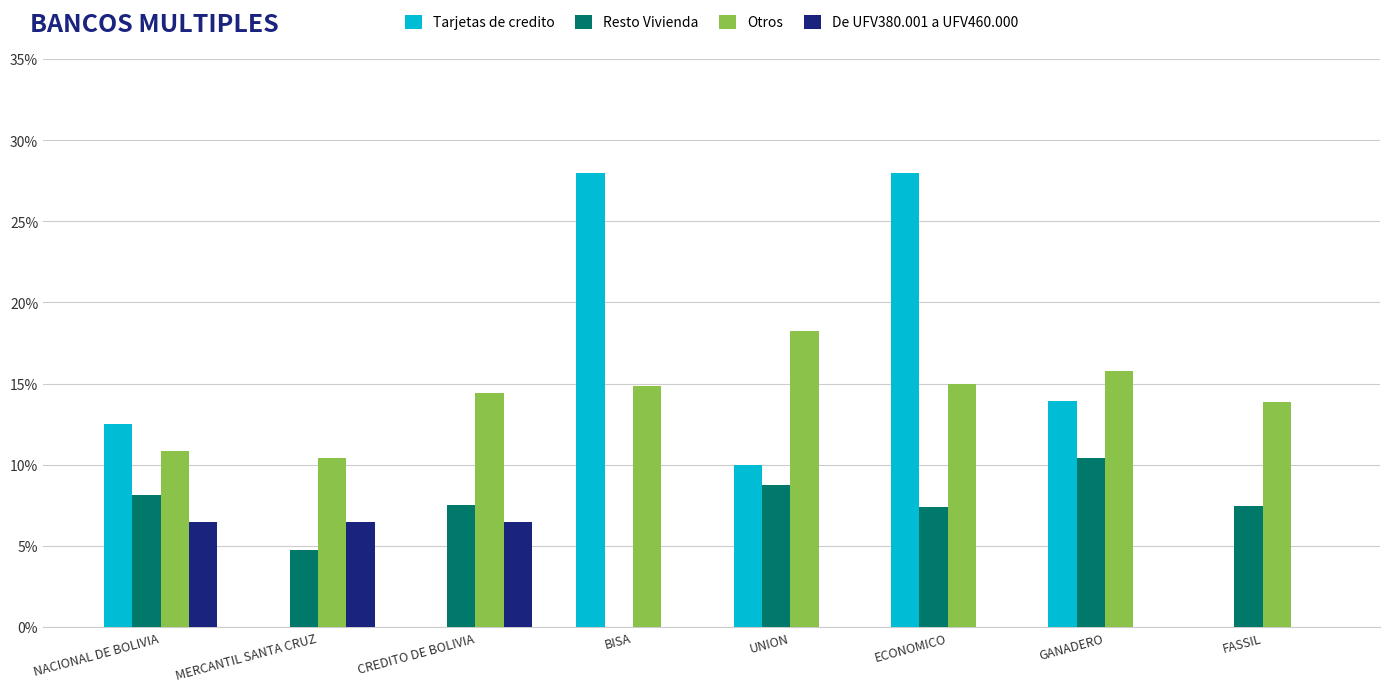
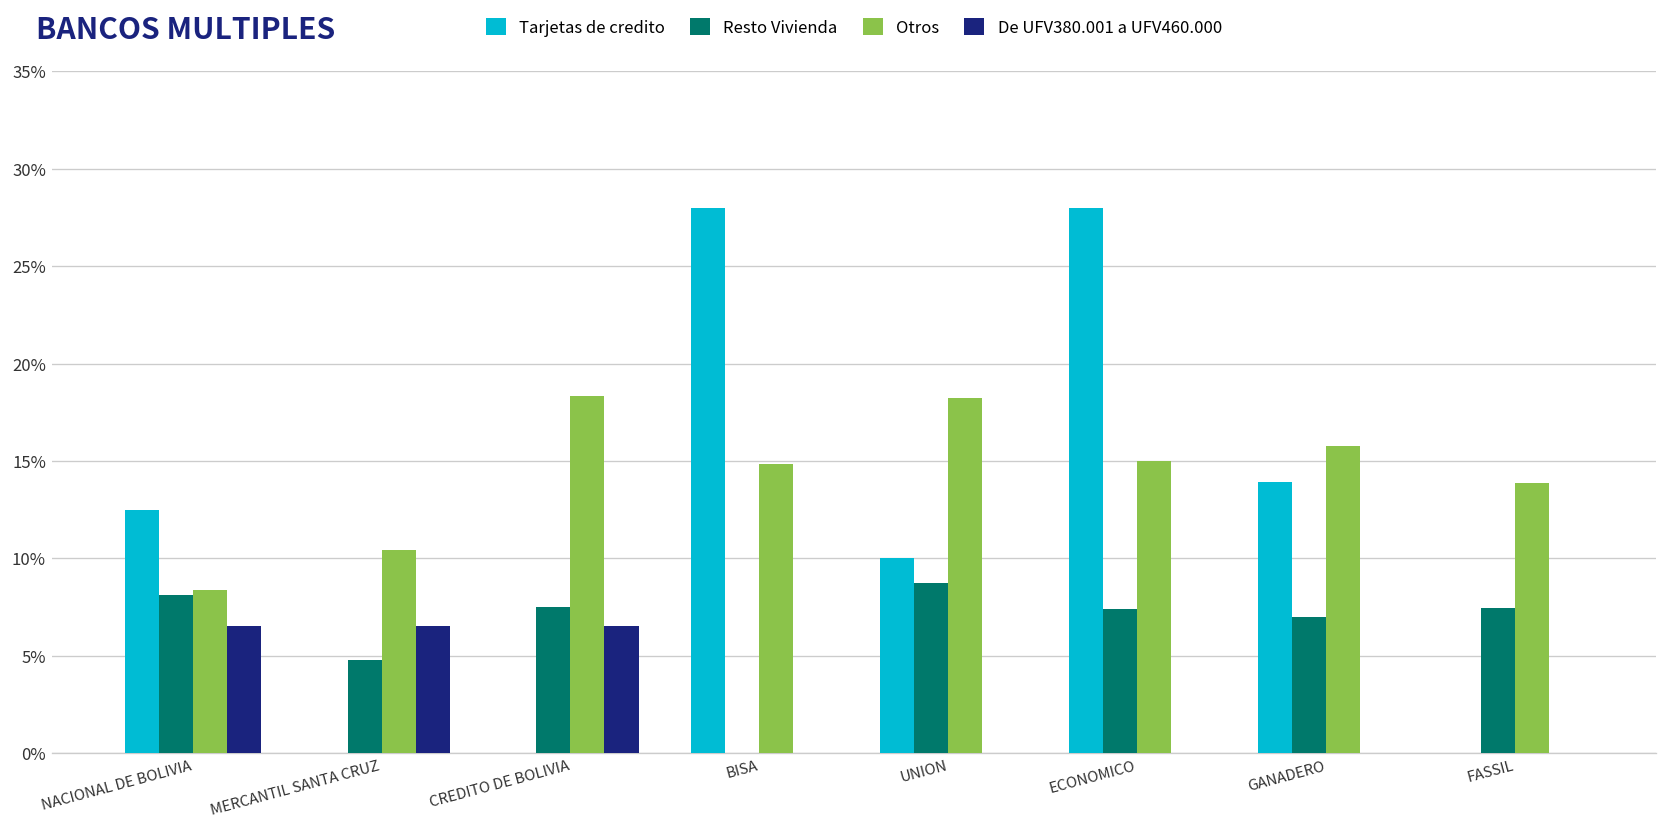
Otros, NACIONAL DE BOLIVIA: 10.9% -> 8.4%
Otros, CREDITO DE BOLIVIA: 14.4% -> 18.3%
Resto Vivienda, GANADERO: 10.4% -> 7.0%
